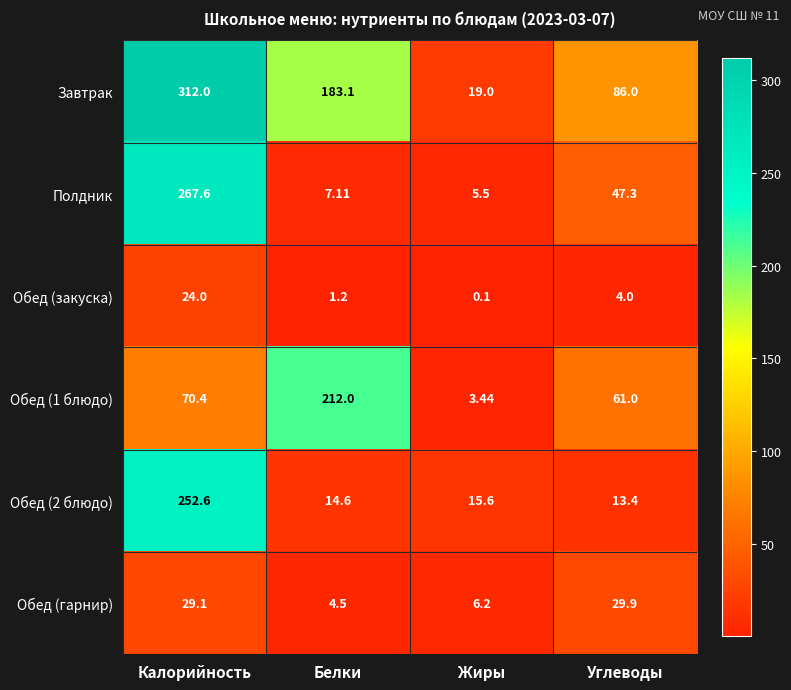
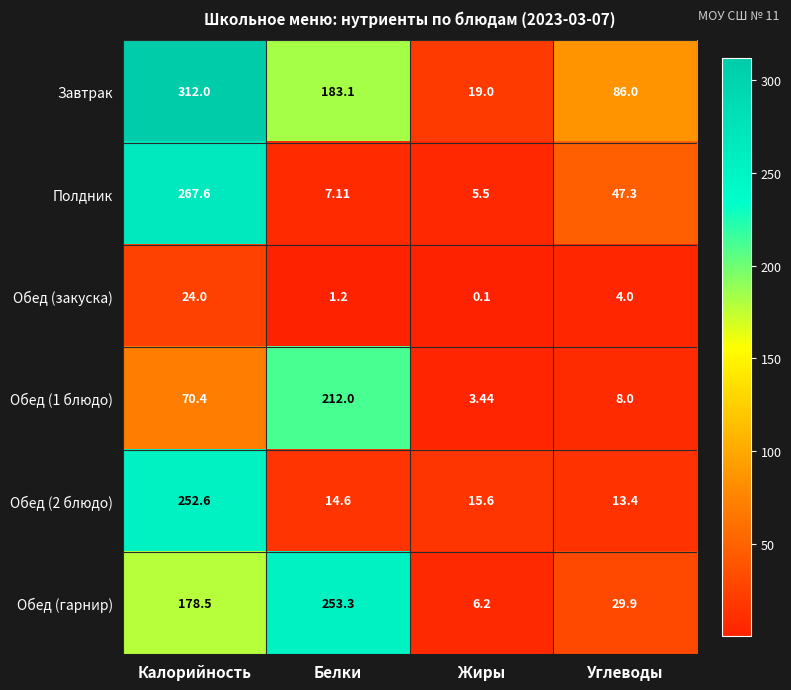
Обед (1 блюдо), Углеводы: 61.0 -> 8.0
Обед (гарнир), Калорийность: 29.1 -> 178.5
Обед (гарнир), Белки: 4.5 -> 253.3
